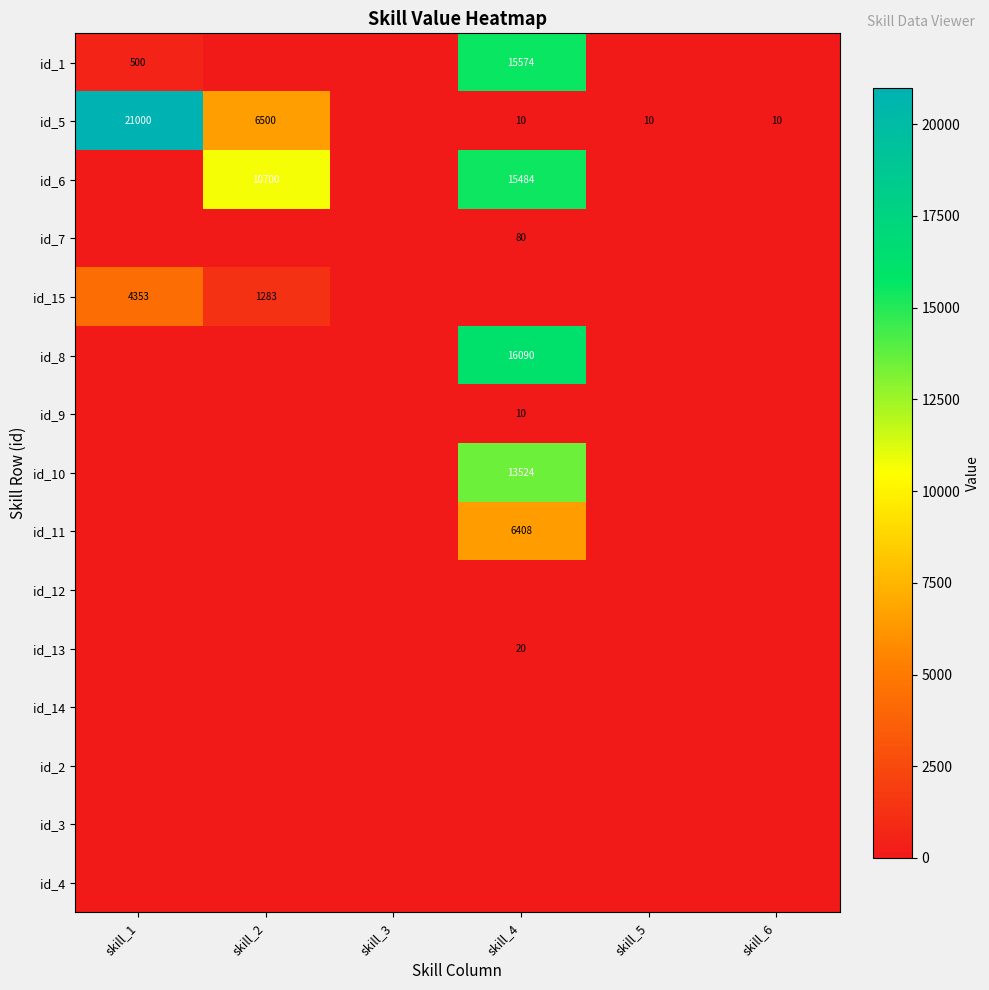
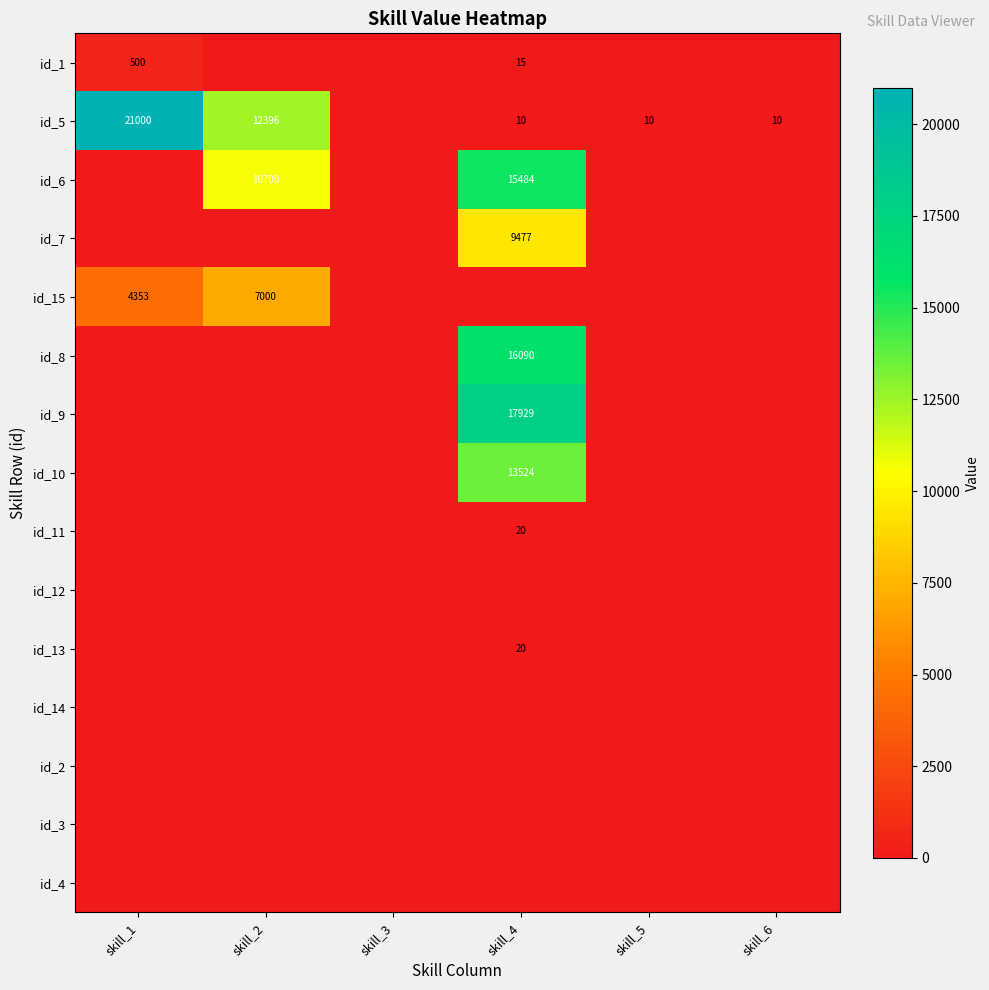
id_1, skill_4: 15574 -> 15
id_5, skill_2: 6500 -> 12396
id_7, skill_4: 80 -> 9477
id_15, skill_2: 1283 -> 7000
id_9, skill_4: 10 -> 17929
id_11, skill_4: 6408 -> 20
